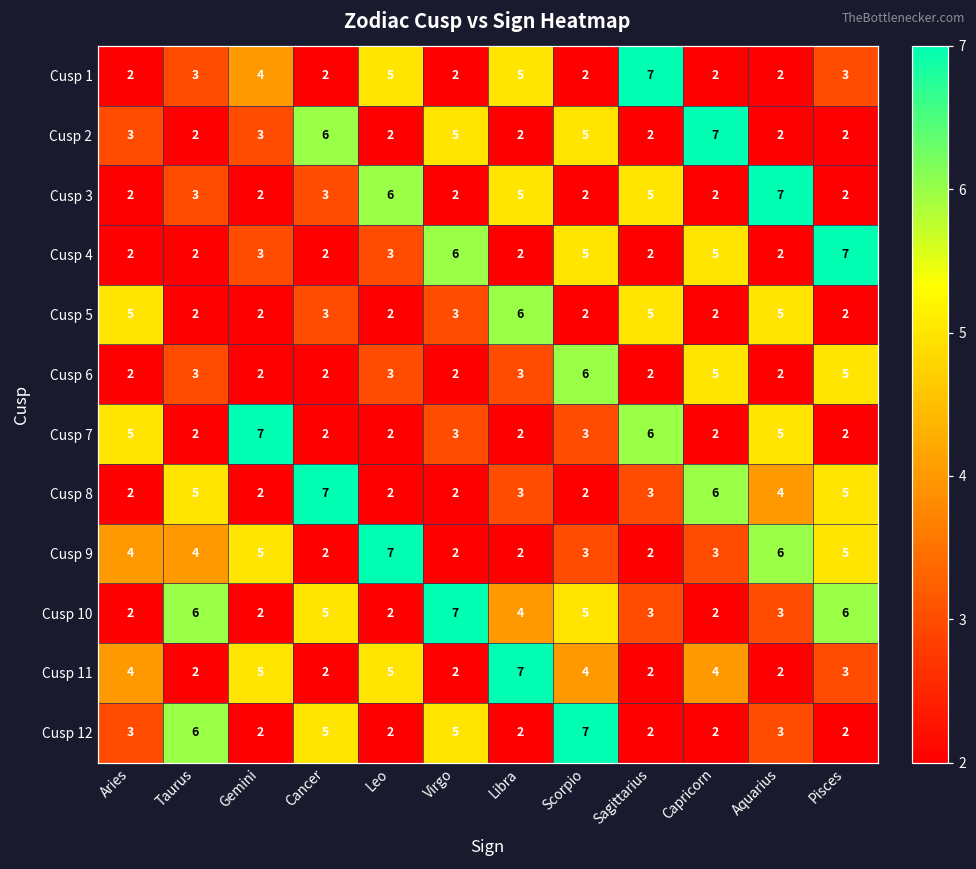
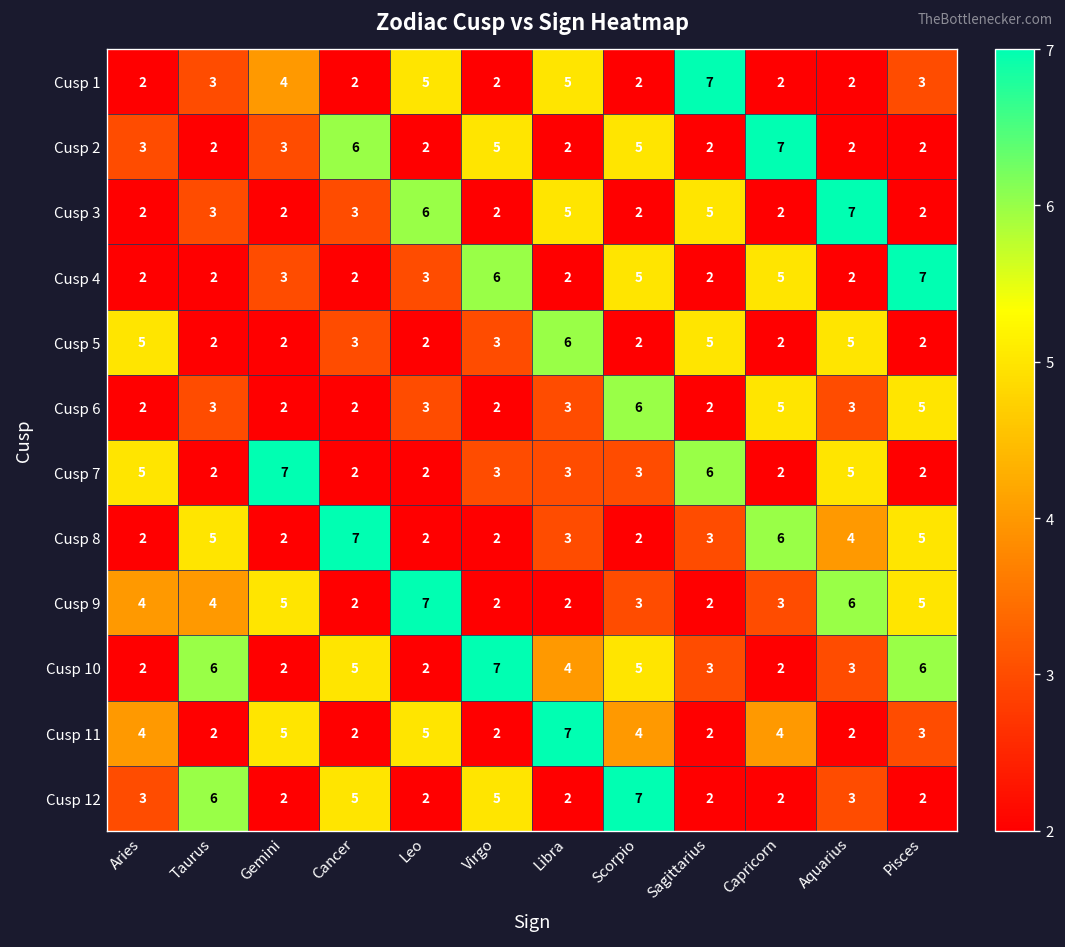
Cusp 6, Aquarius: 2 -> 3
Cusp 7, Libra: 2 -> 3
